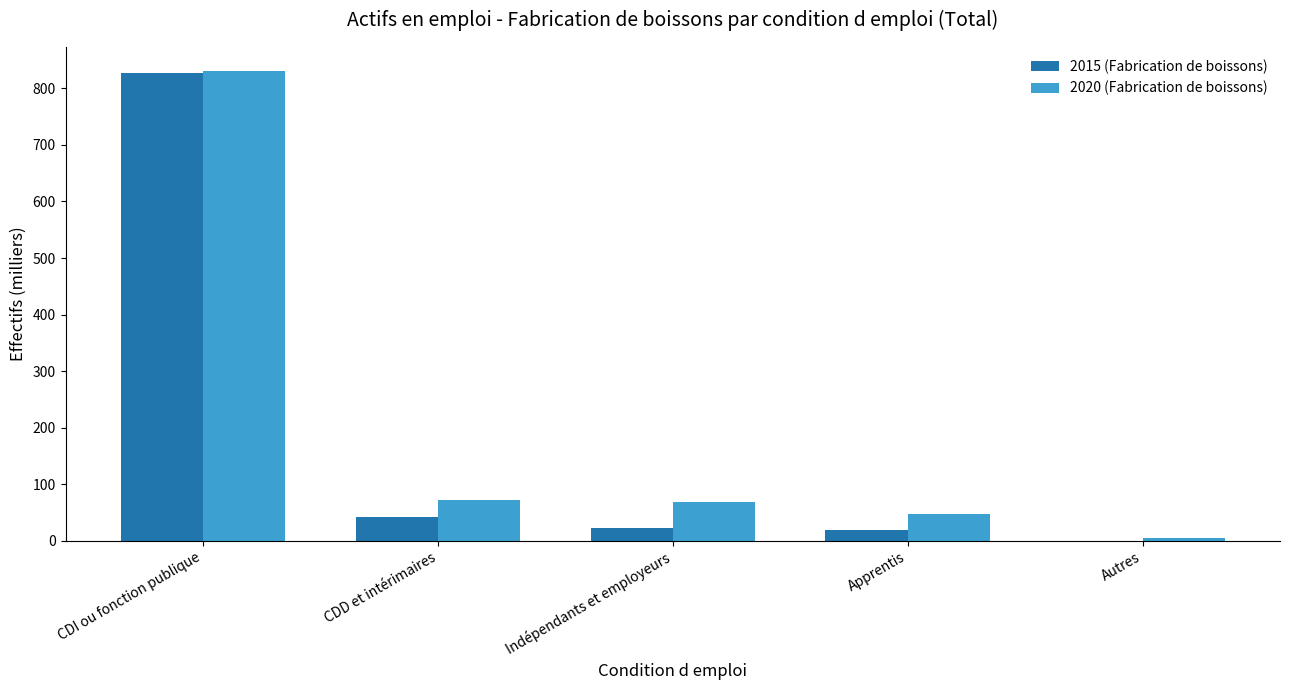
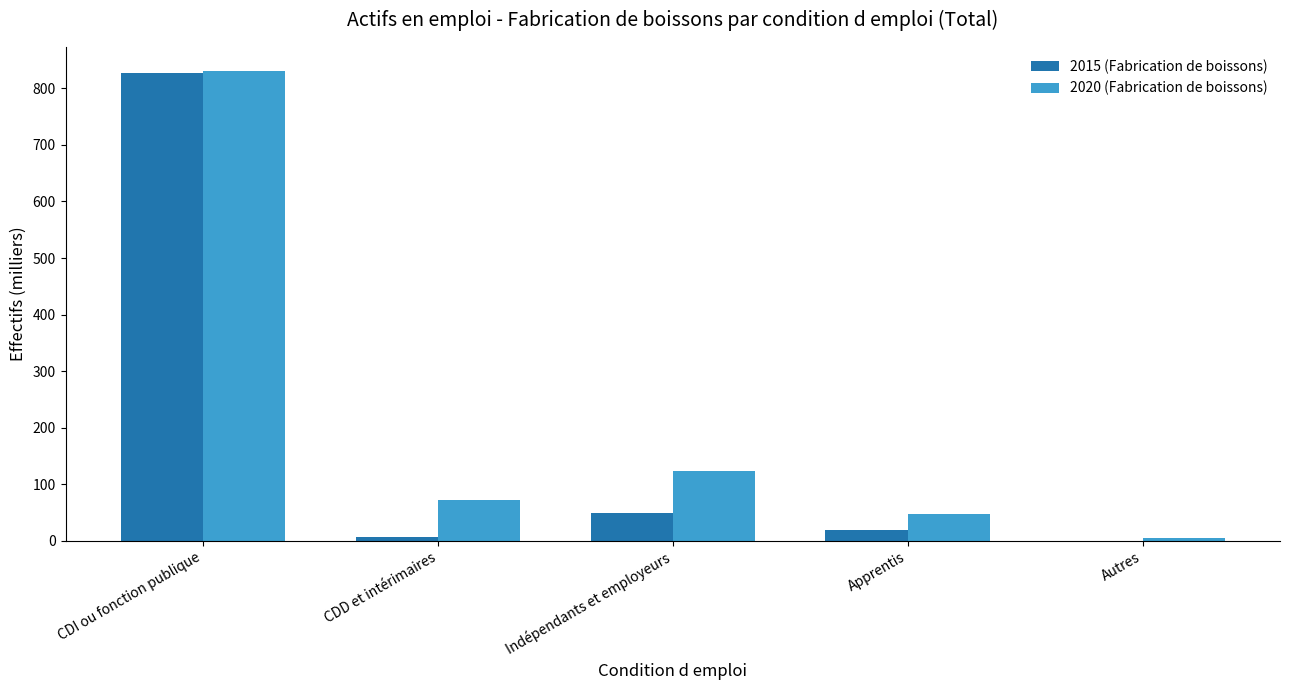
2015 (Fabrication de boissons), CDD et intérimaires: 40 -> 10
2015 (Fabrication de boissons), Indépendants et employeurs: 20 -> 50
2020 (Fabrication de boissons), Indépendants et employeurs: 70 -> 120
